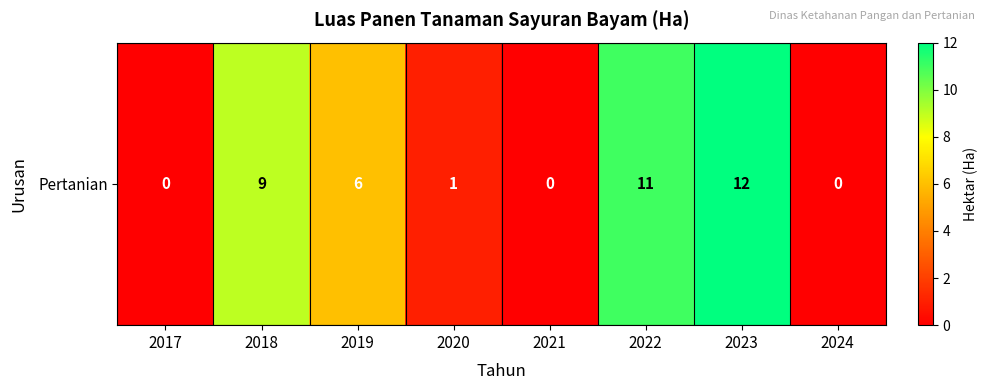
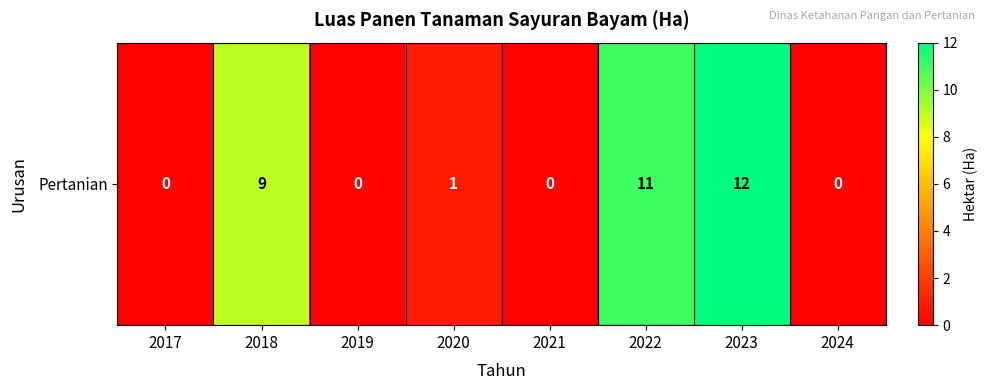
Pertanian, 2019: 6 -> 0
